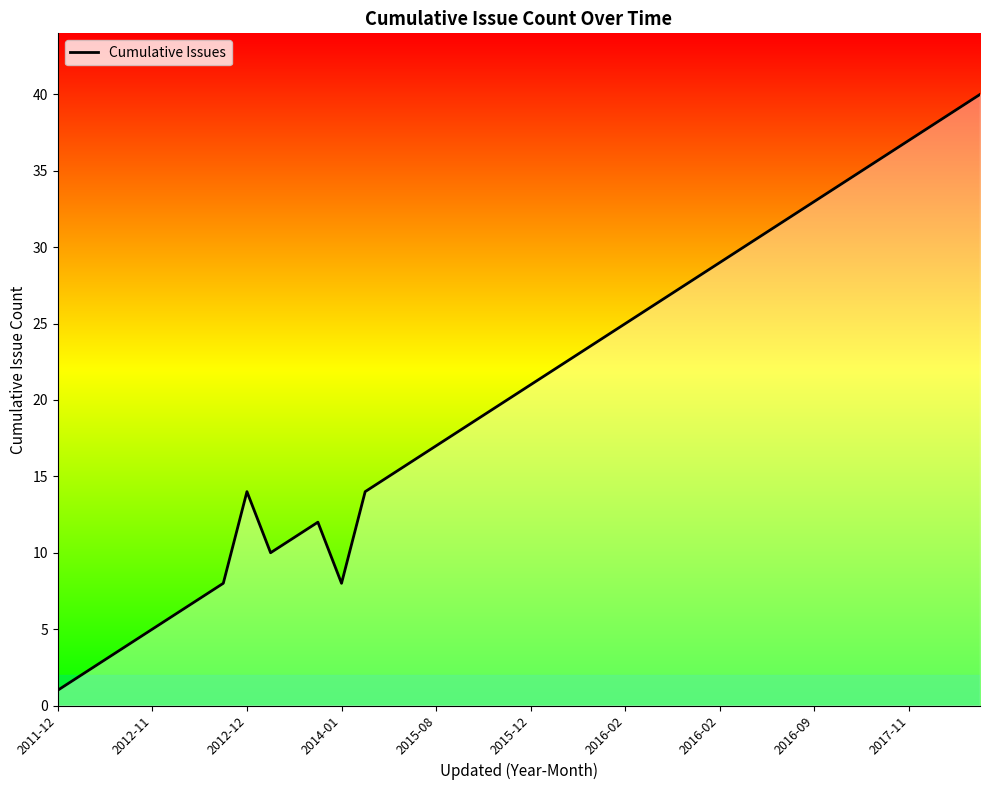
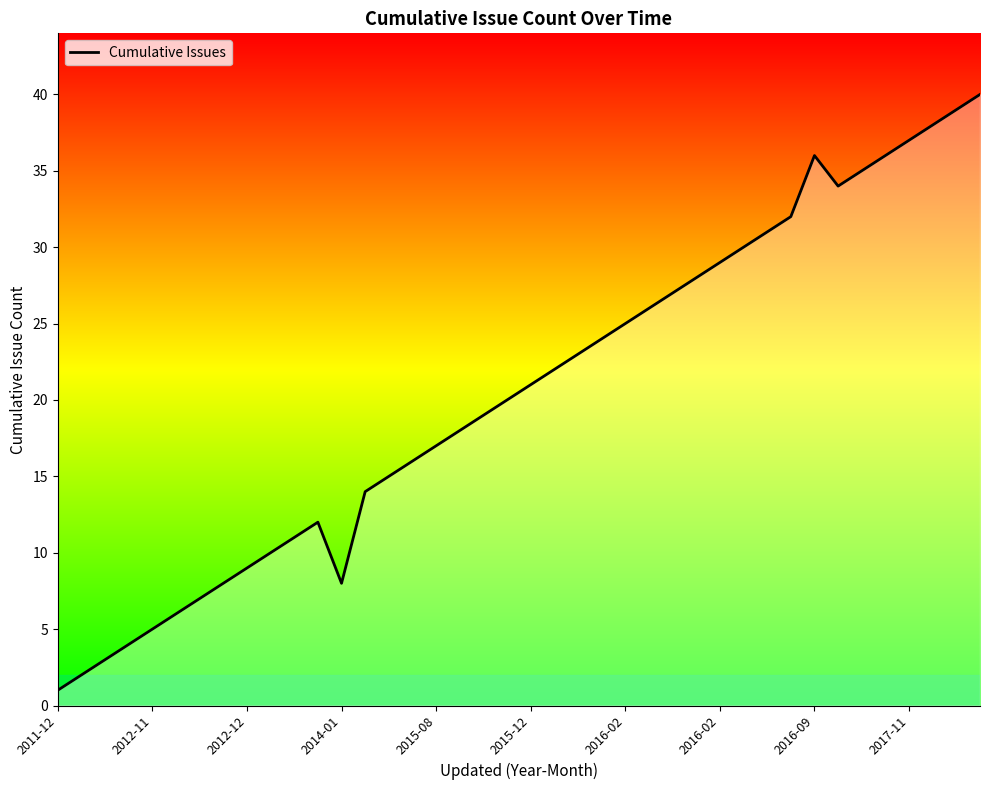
2012-12: 14 -> 9
2016-09: 33 -> 36
